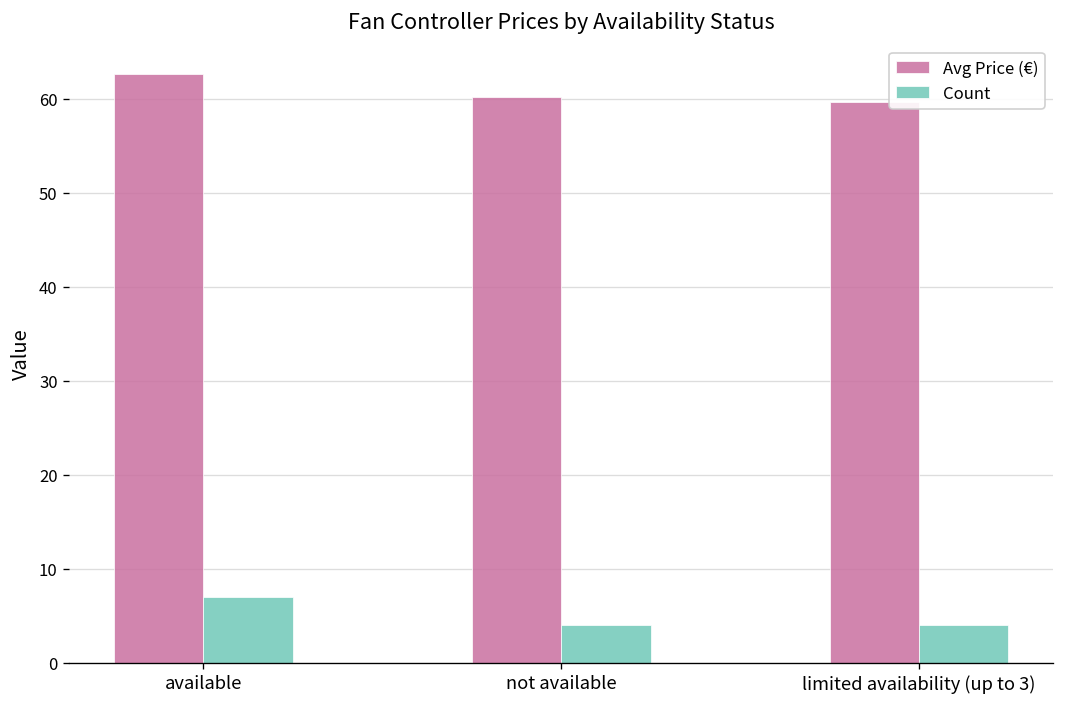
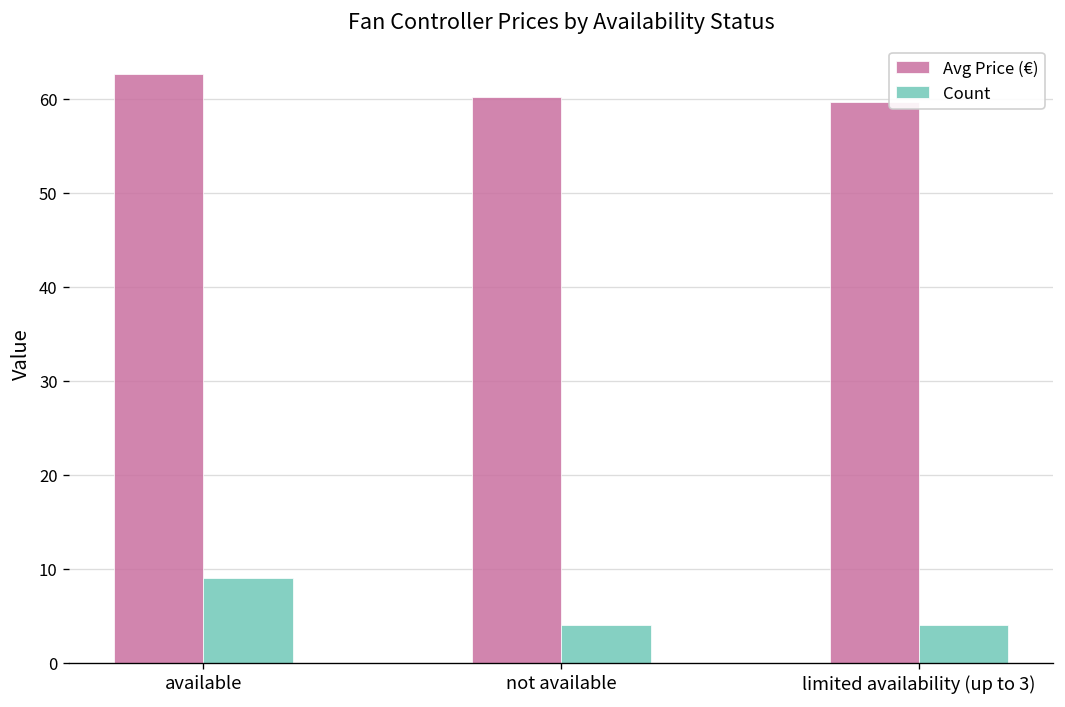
Count, available: 7 -> 9
